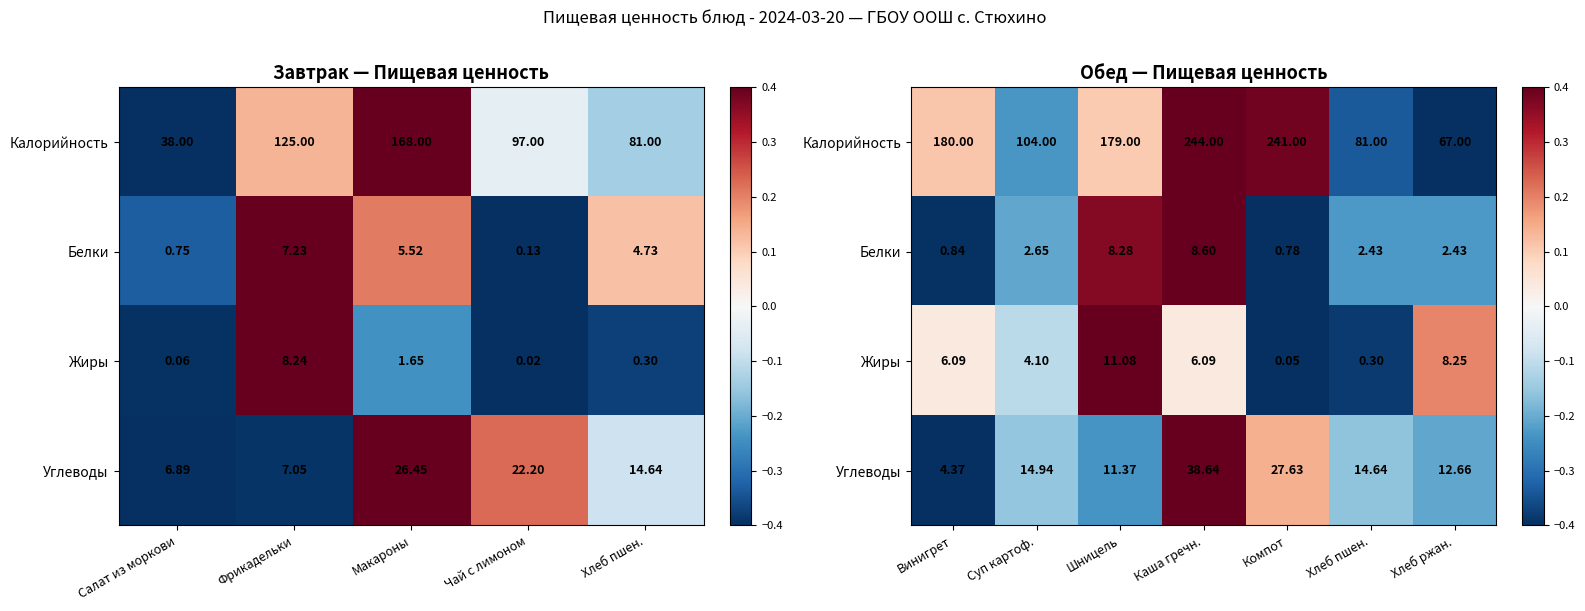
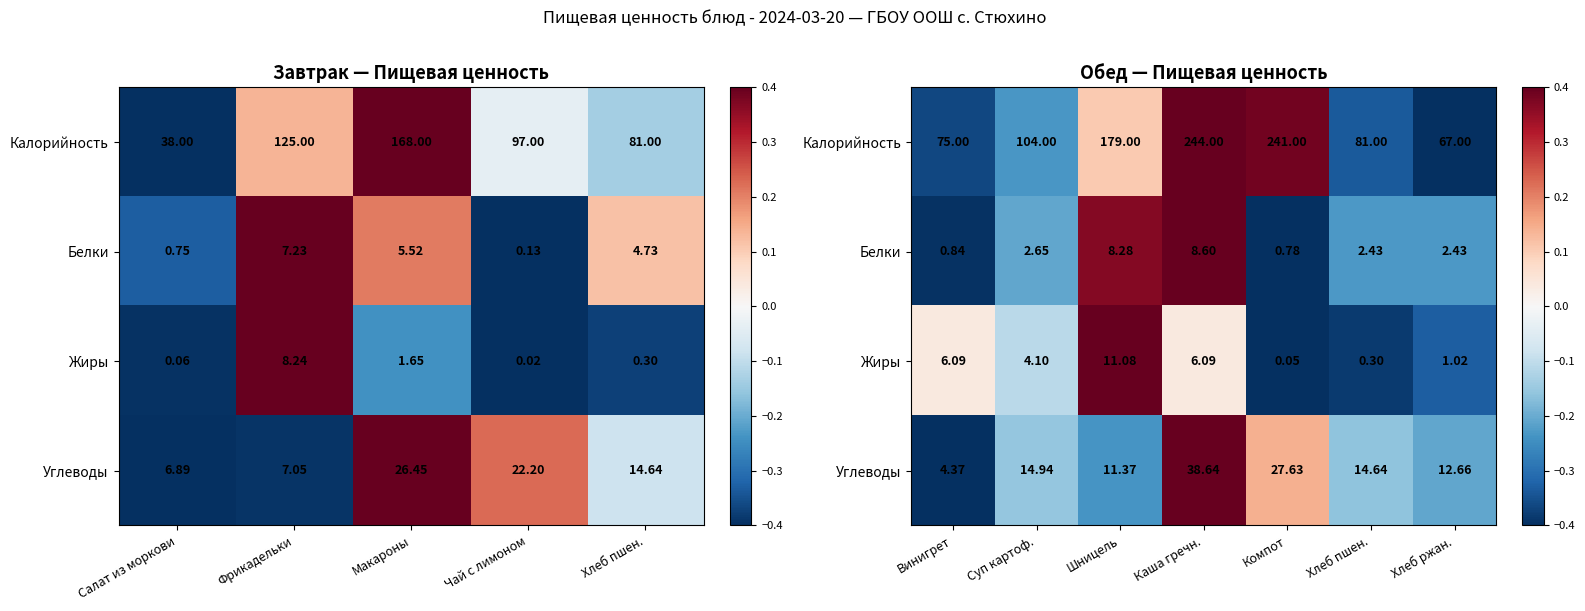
Обед — Пищевая ценность, Калорийность, Винигрет: 180.00 -> 75.00
Обед — Пищевая ценность, Жиры, Хлеб ржан.: 8.25 -> 1.02
